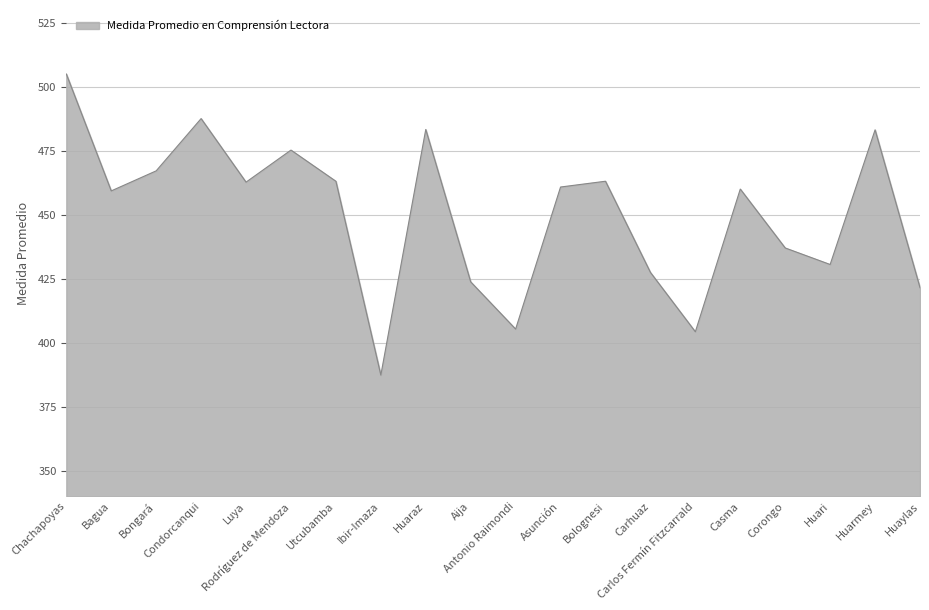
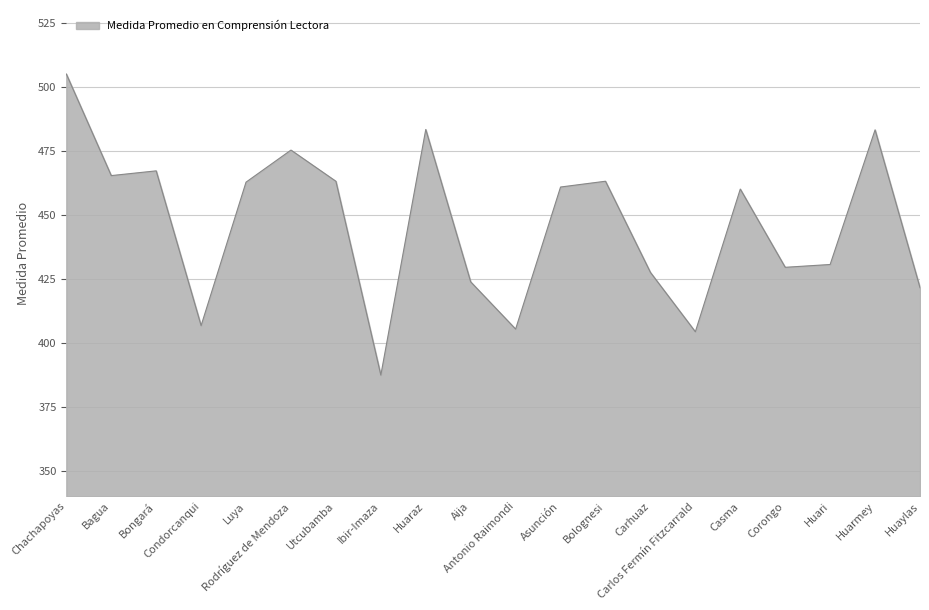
Bagua: 459 -> 465
Condorcanqui: 488 -> 407
Corongo: 437 -> 429
